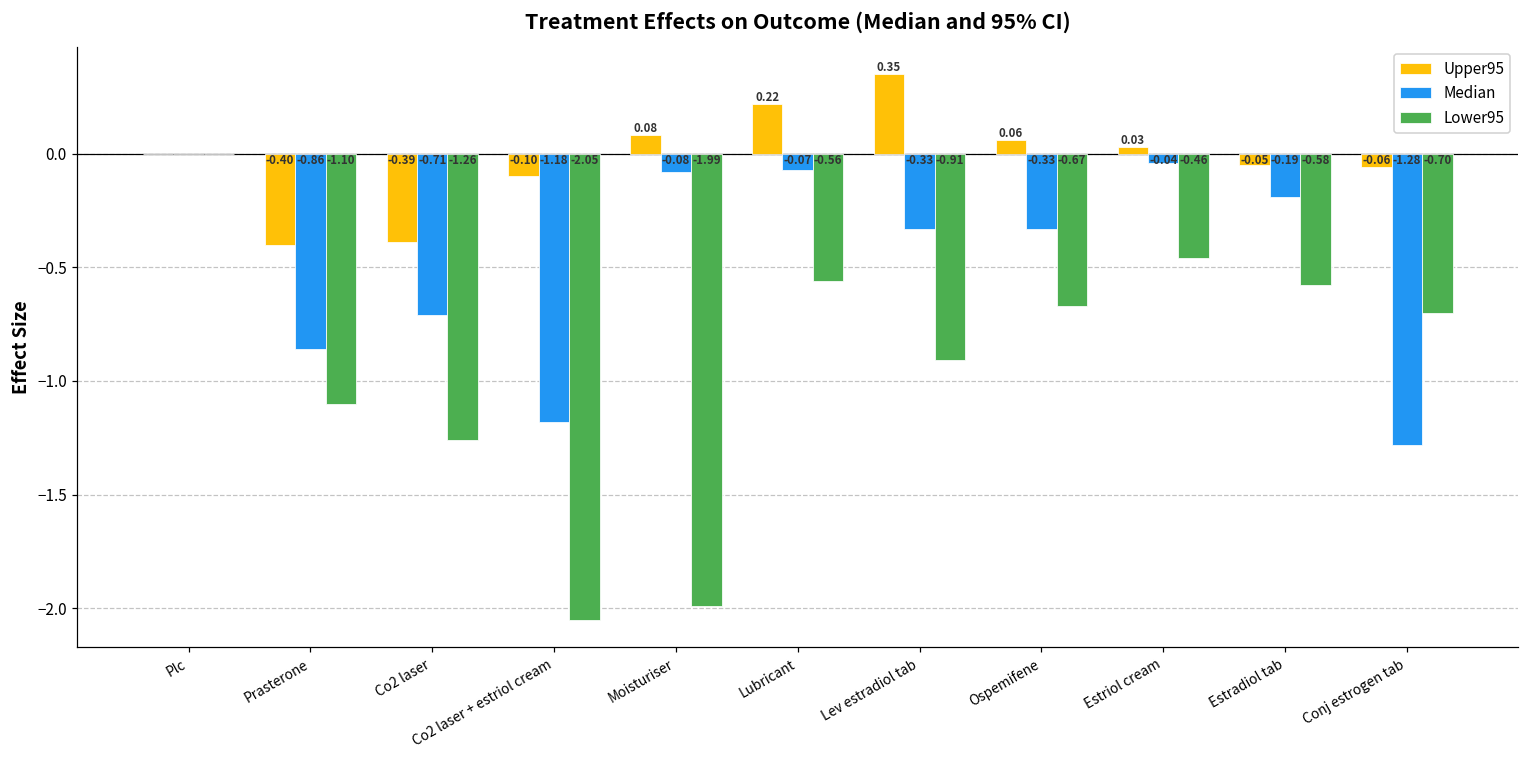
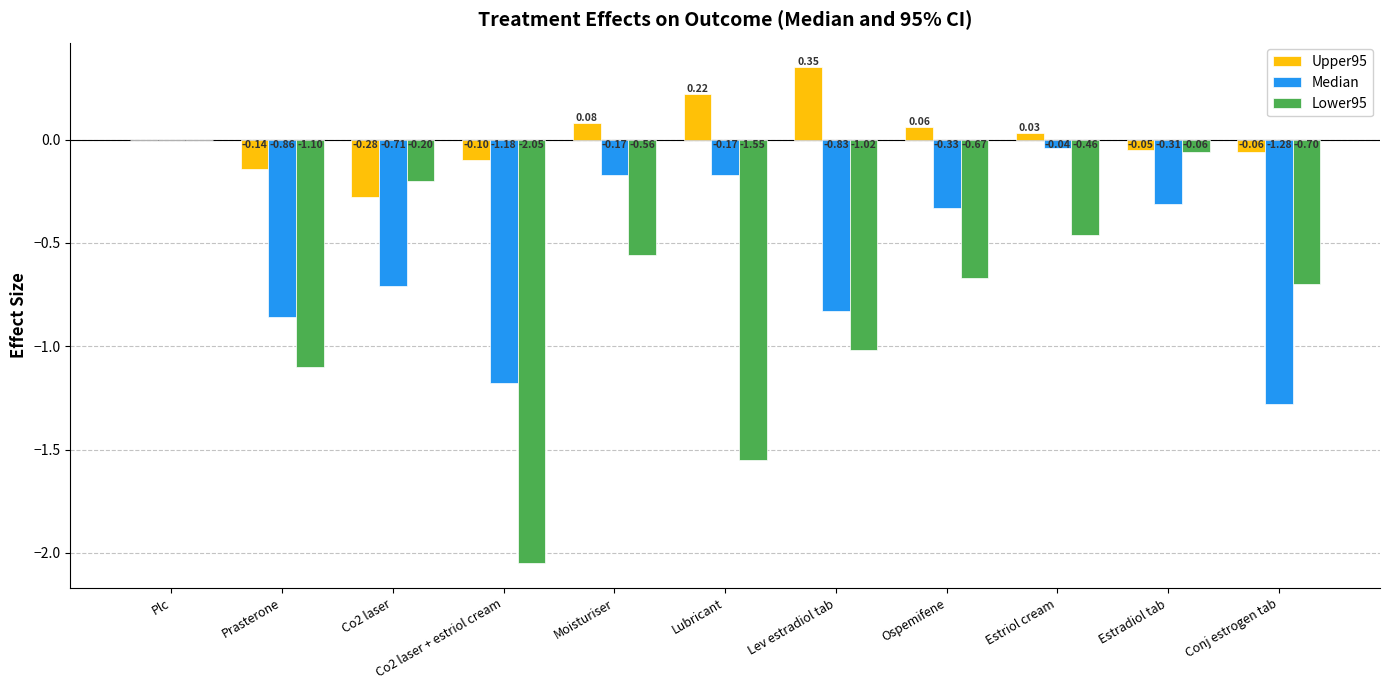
Upper95, Prasterone: -0.40 -> -0.14
Upper95, Co2 laser: -0.39 -> -0.28
Lower95, Co2 laser: -1.26 -> -0.20
Median, Moisturiser: -0.08 -> -0.17
Lower95, Moisturiser: -1.99 -> -0.56
Median, Lubricant: -0.07 -> -0.17
Lower95, Lubricant: -0.56 -> -1.55
Median, Lev estradiol tab: -0.33 -> -0.83
Lower95, Lev estradiol tab: -0.91 -> -1.02
Median, Estradiol tab: -0.19 -> -0.31
Lower95, Estradiol tab: -0.58 -> -0.06
